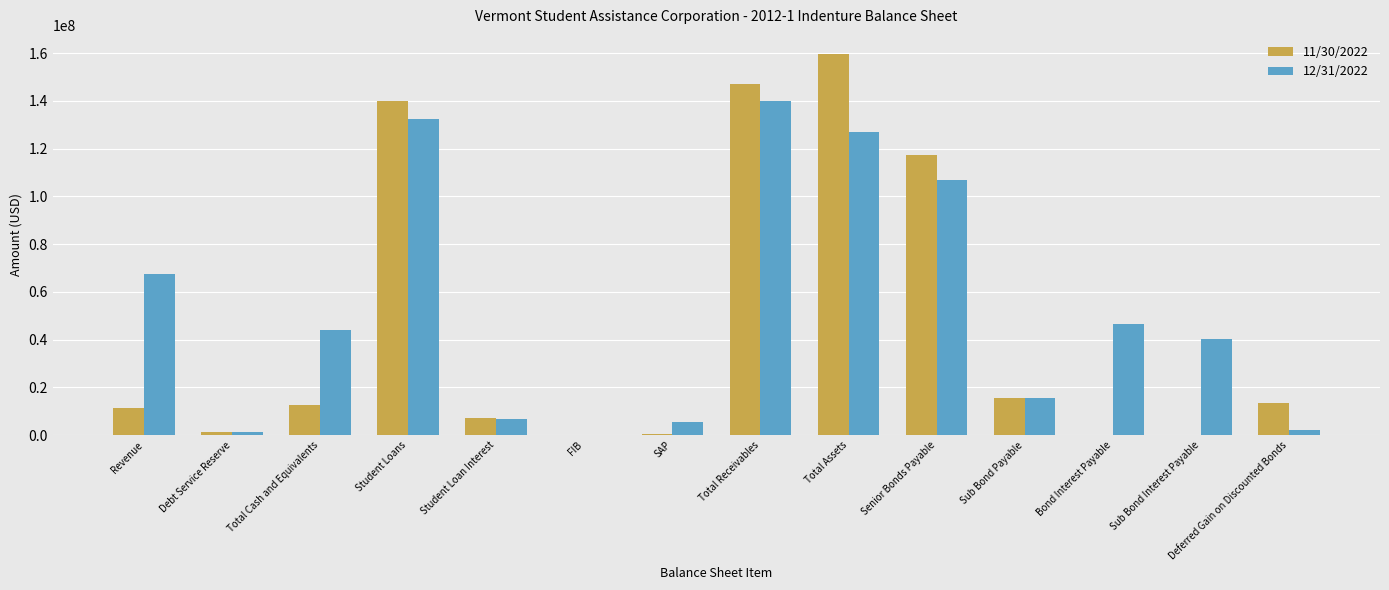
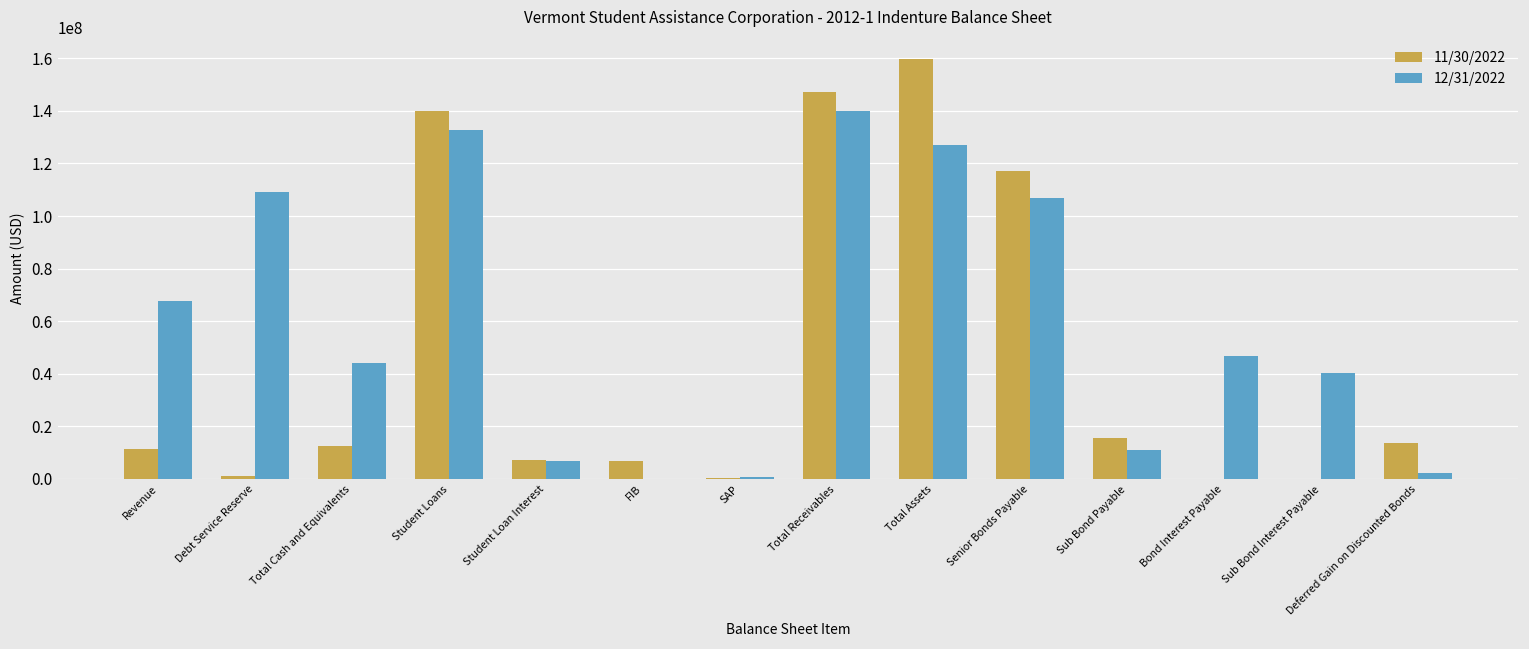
12/31/2022, Debt Service Reserve: 1000000 -> 109000000
11/30/2022, FIB: 0 -> 7000000
12/31/2022, SAP: 6000000 -> 1000000
12/31/2022, Sub Bond Payable: 16000000 -> 11000000
